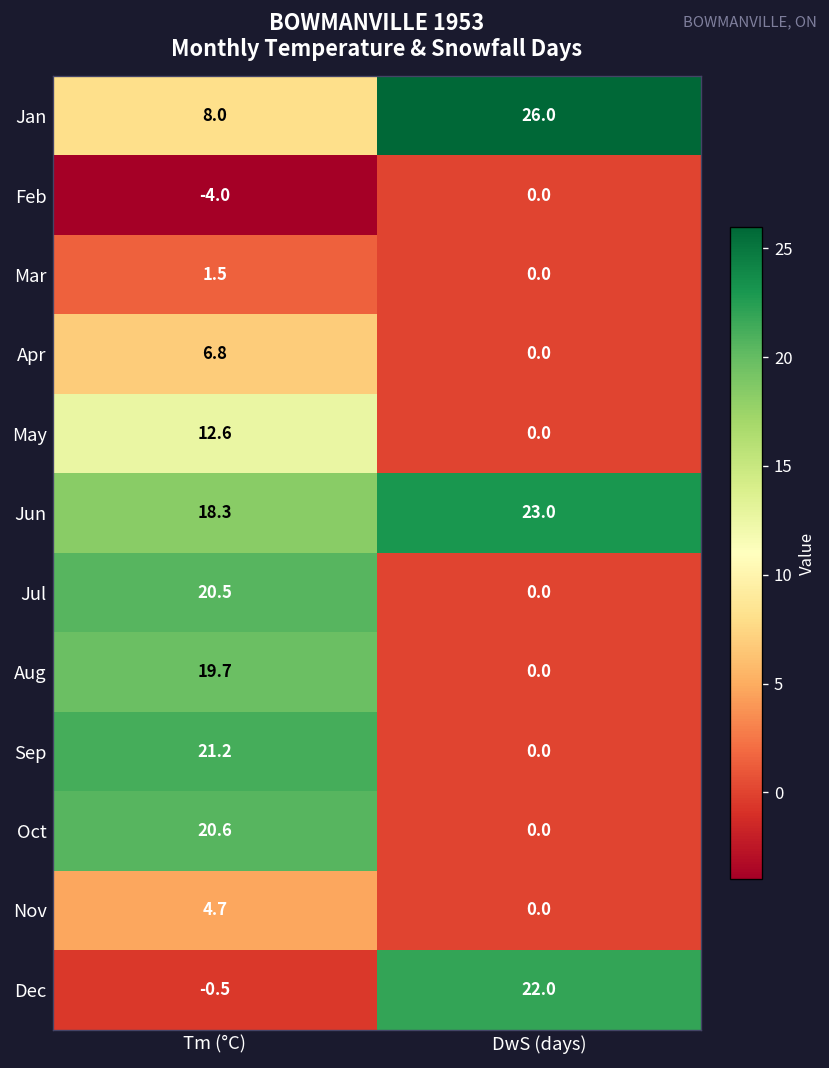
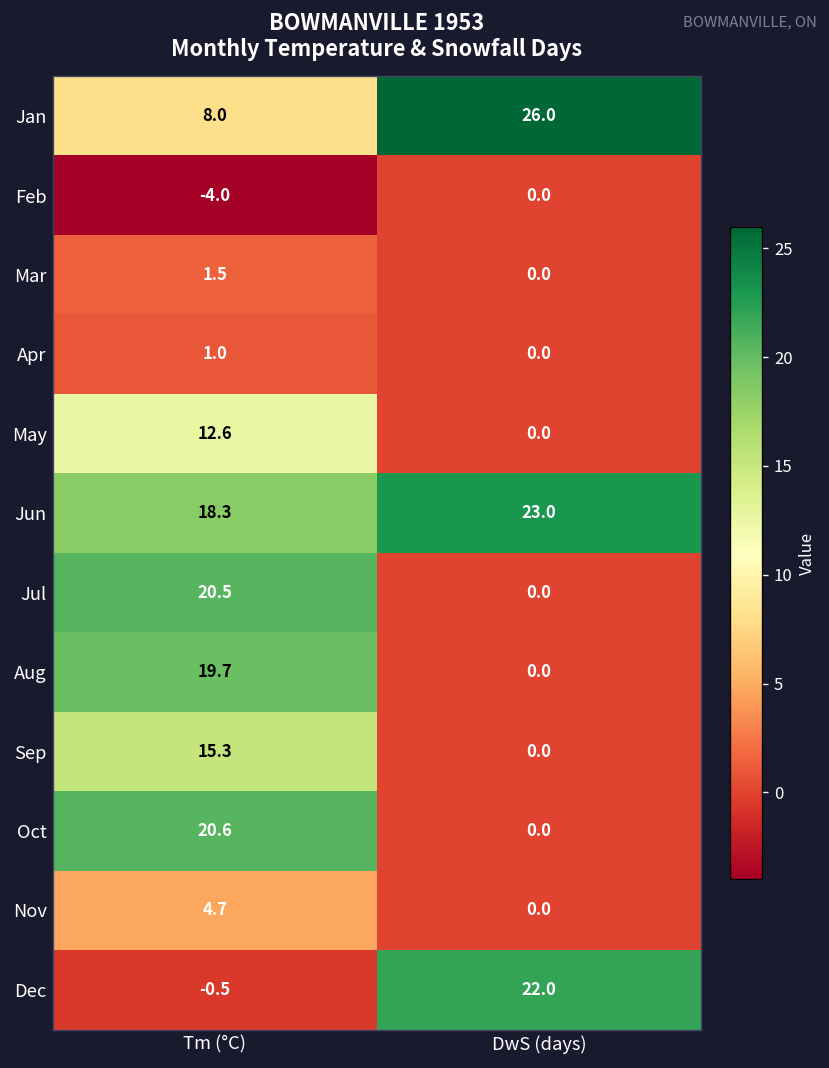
Apr, Tm (°C): 6.8 -> 1.0
Sep, Tm (°C): 21.2 -> 15.3
